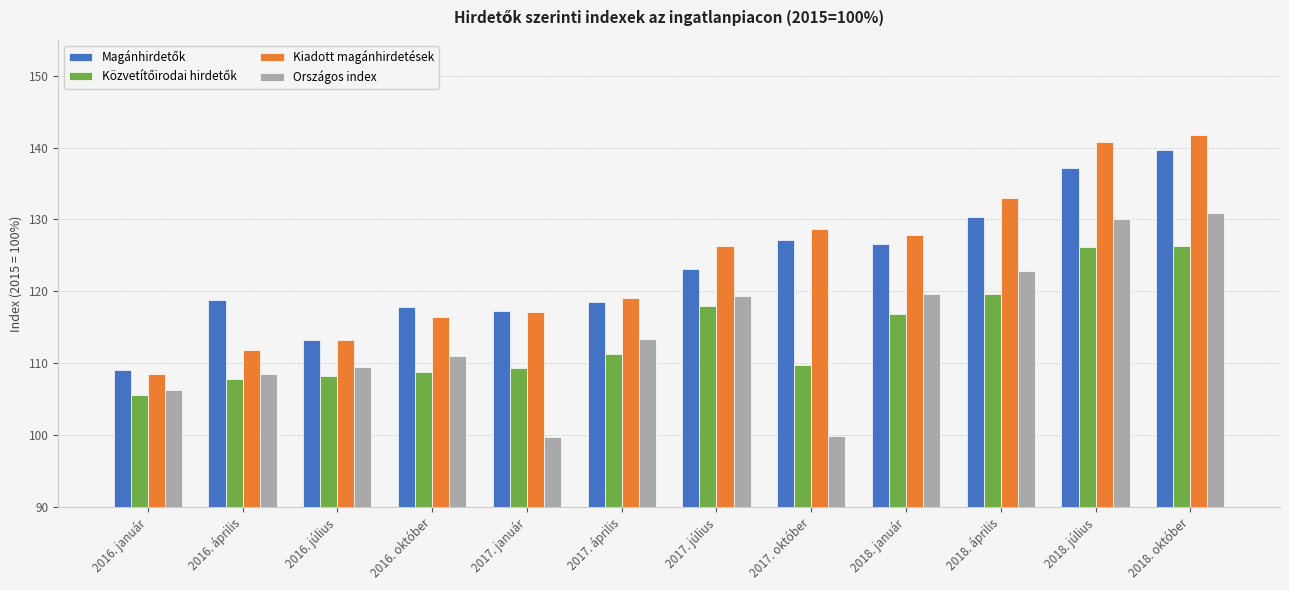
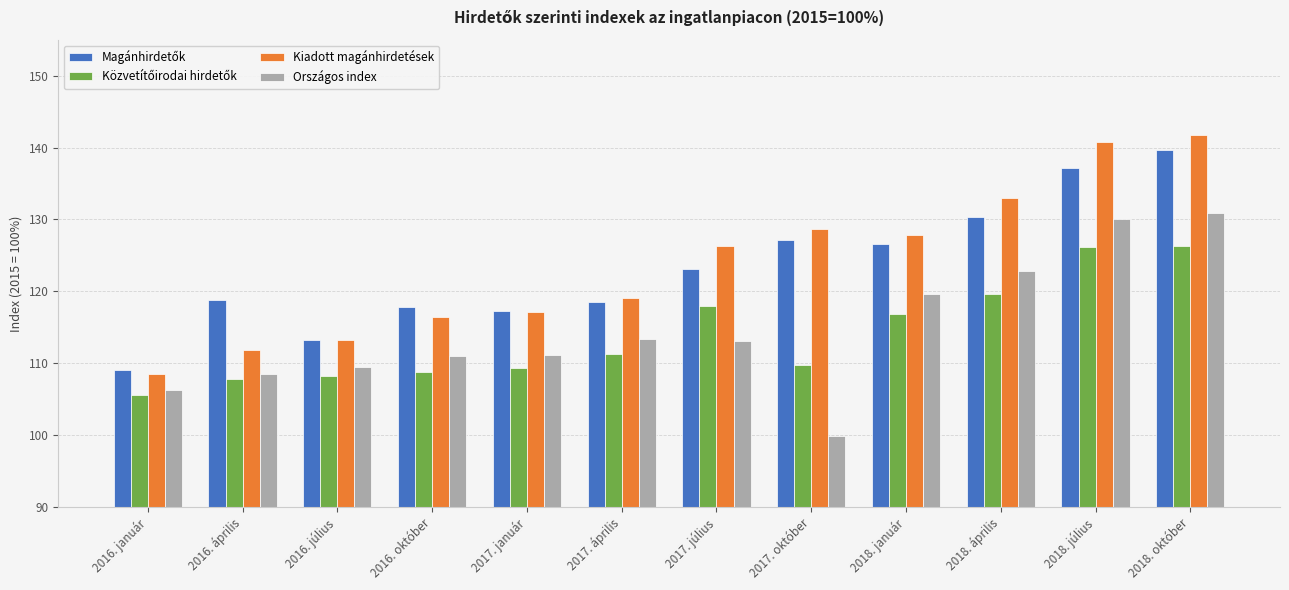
Országos index, 2017. január: 100 -> 111
Országos index, 2017. július: 119 -> 113
